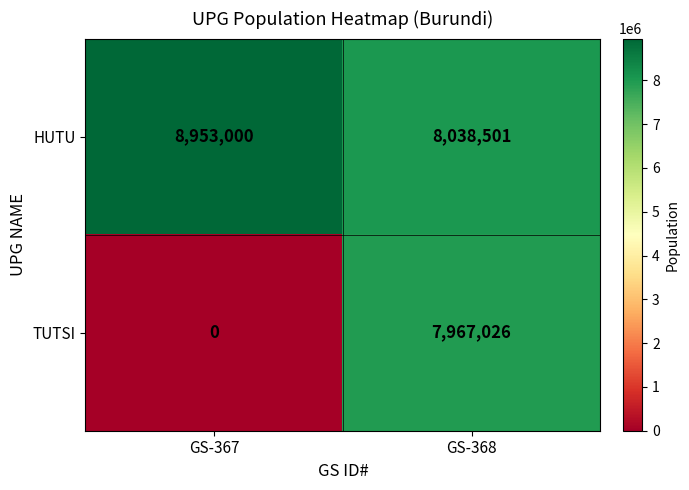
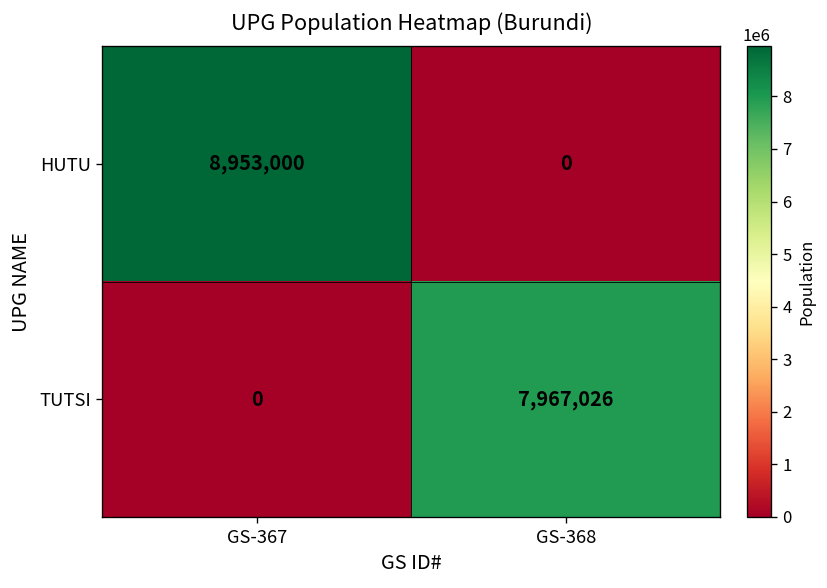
HUTU, GS-368: 8,038,501 -> 0
